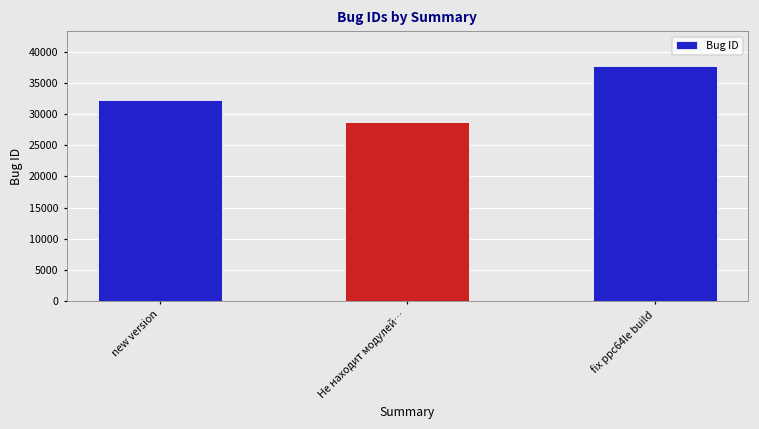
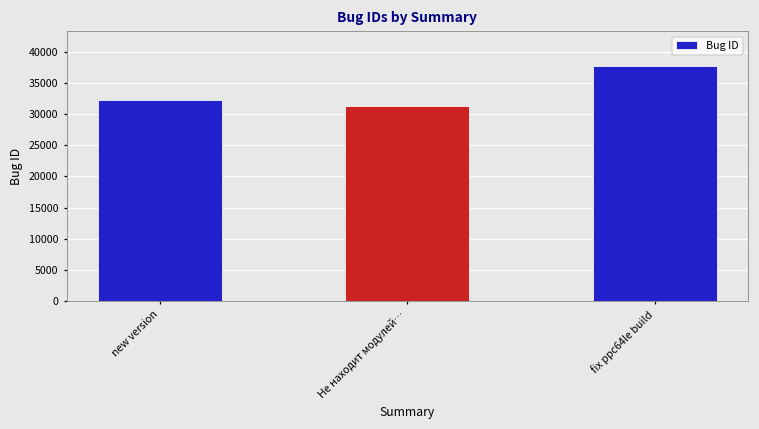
Не находит модулей…: 29000 -> 31000
